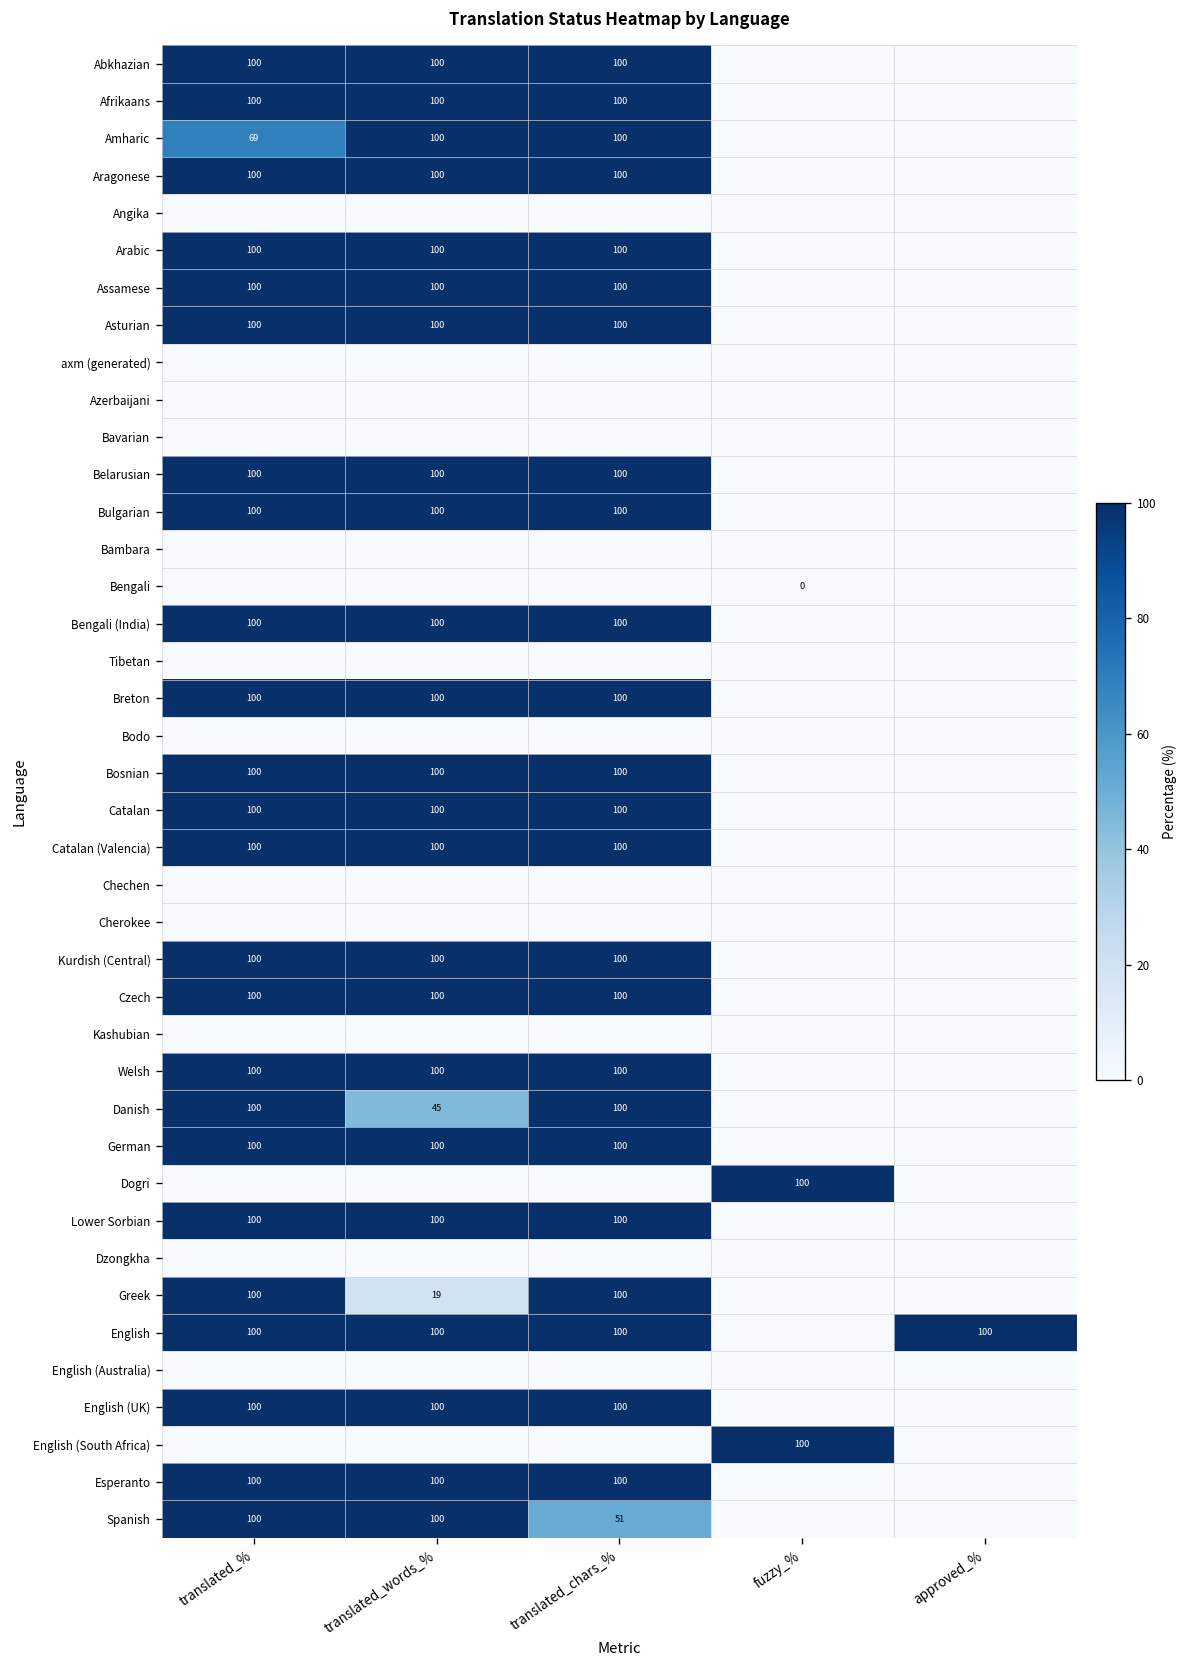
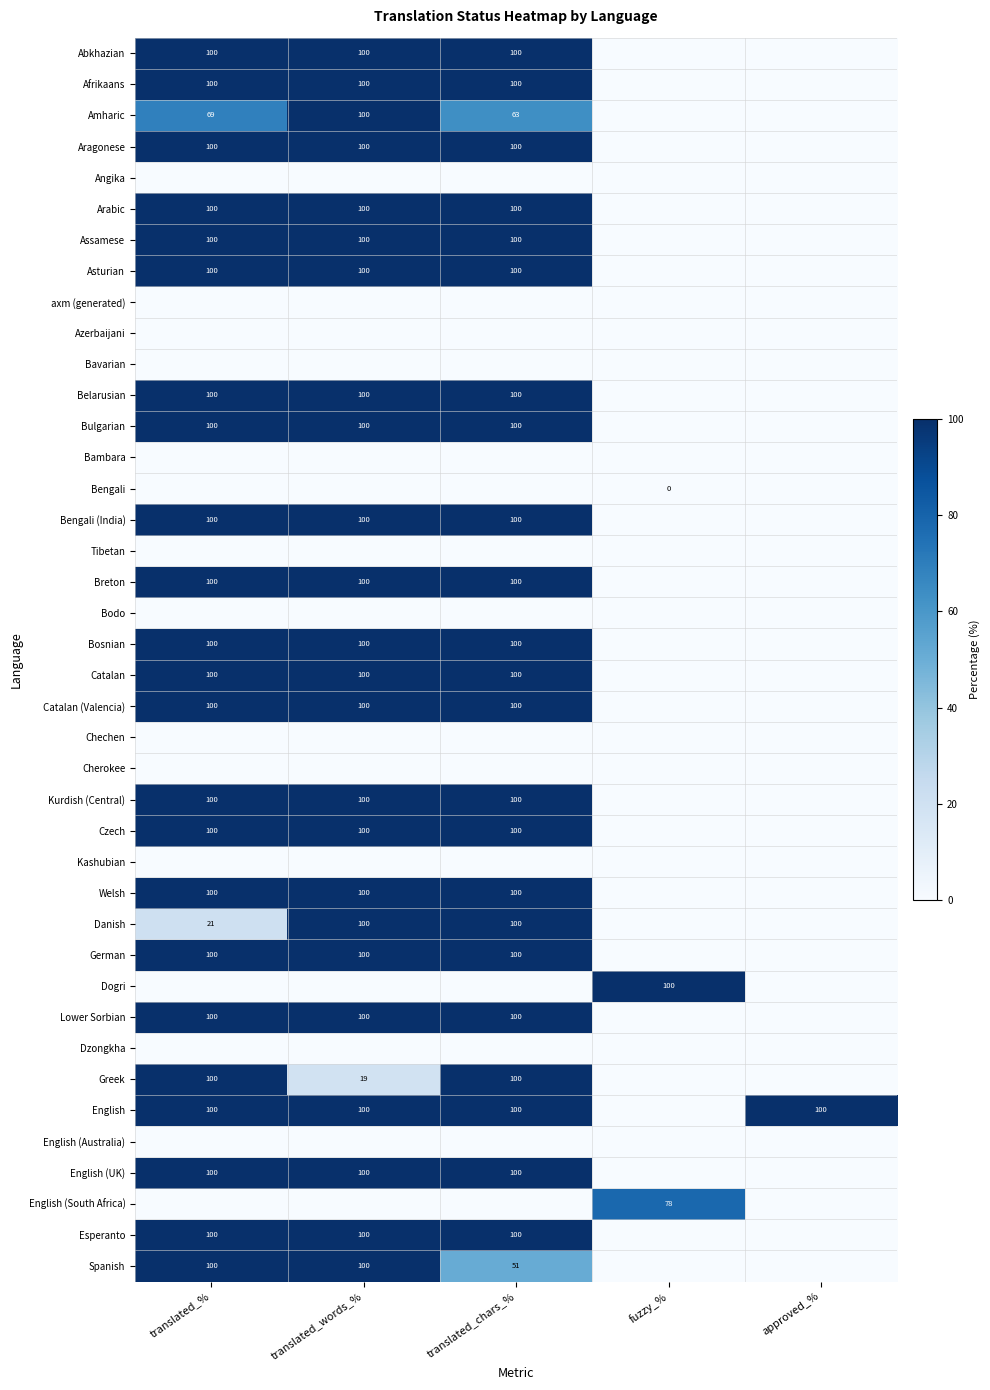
Amharic, translated_chars_%: 100 -> 63
Danish, translated_%: 100 -> 21
Danish, translated_words_%: 45 -> 100
English (South Africa), fuzzy_%: 100 -> 78
